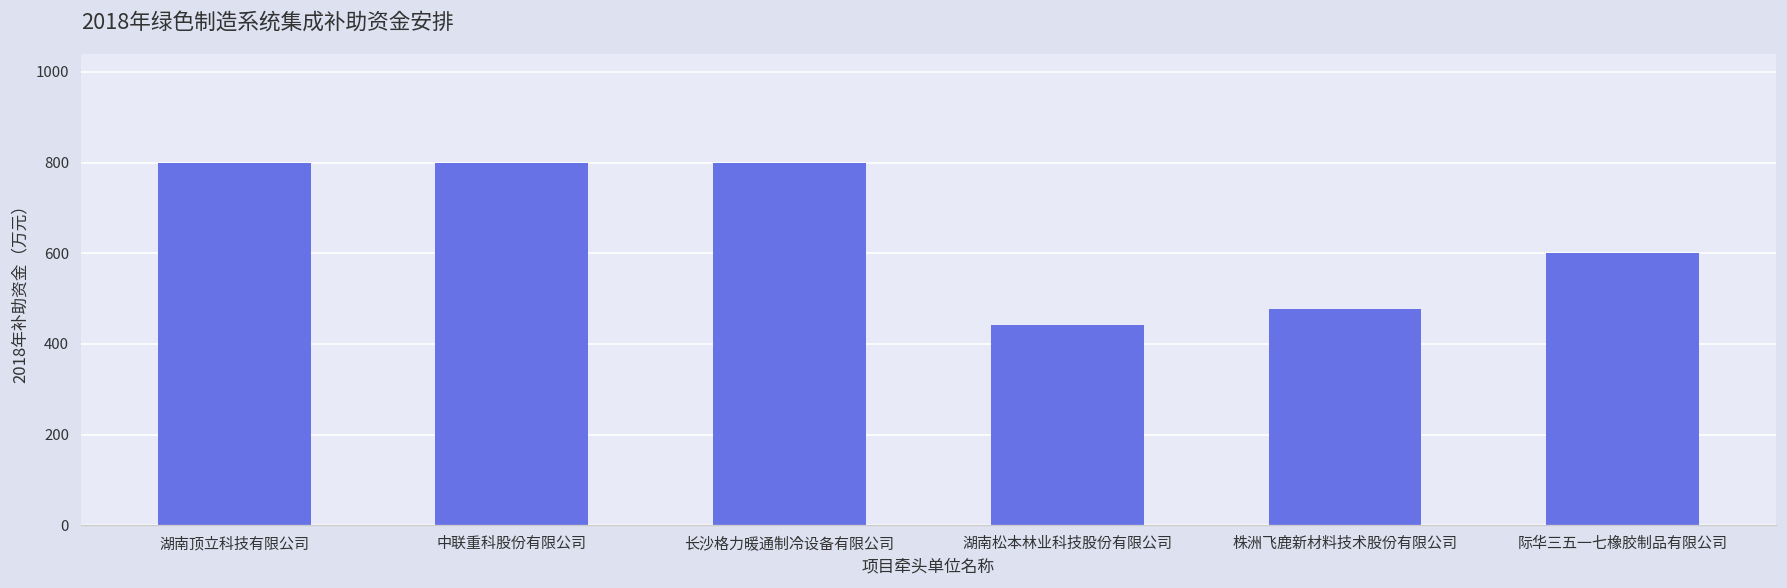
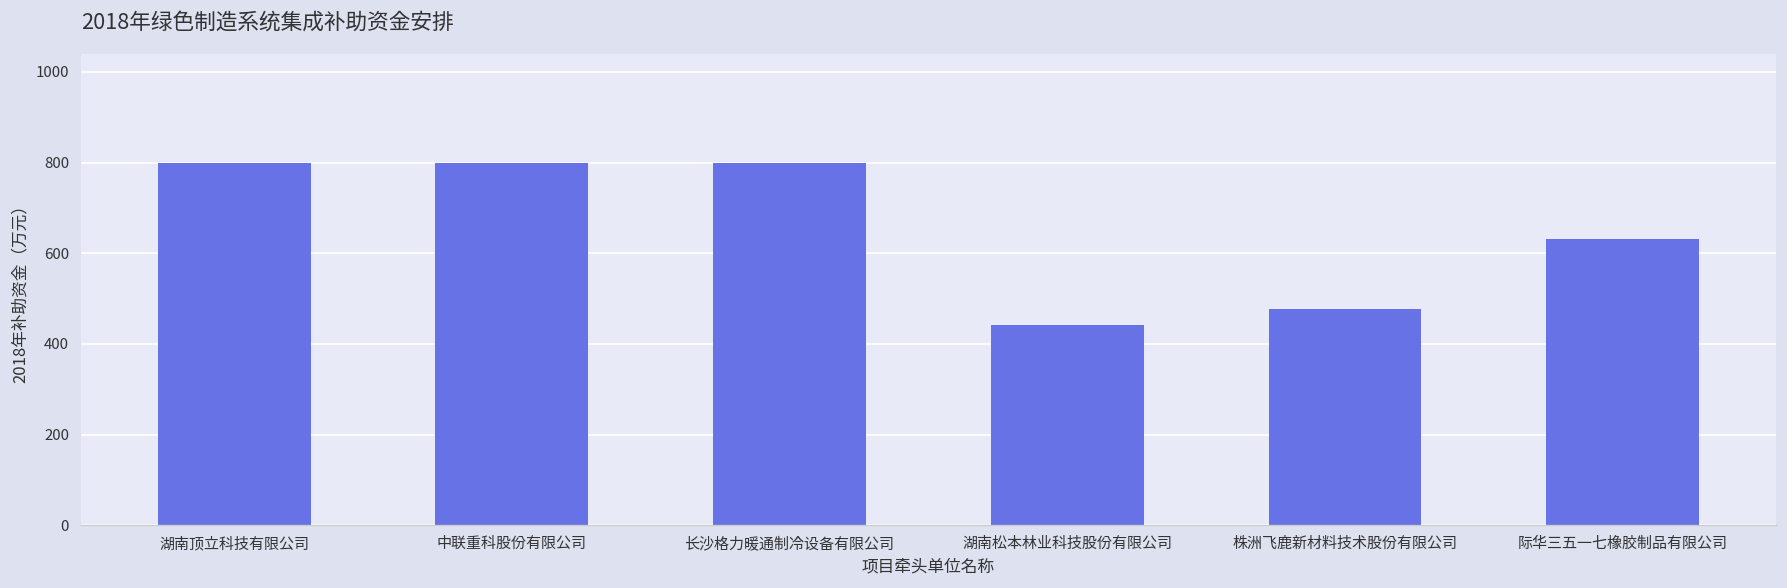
际华三五一七橡胶制品有限公司: 600 -> 630
